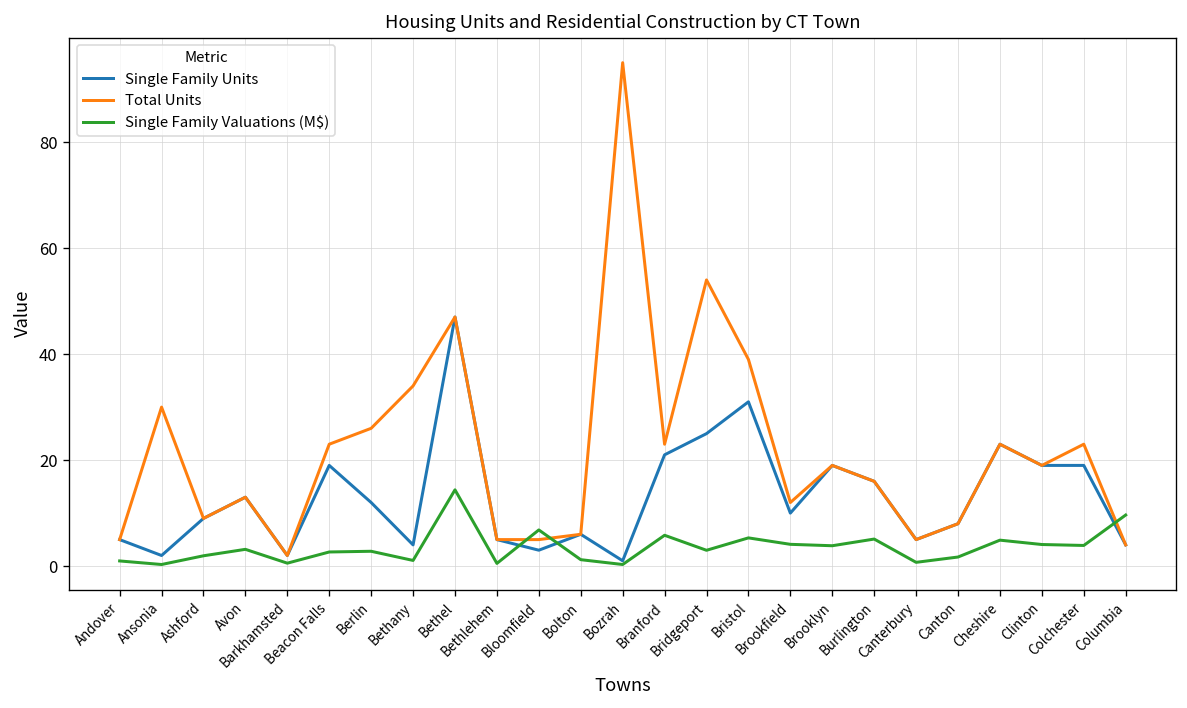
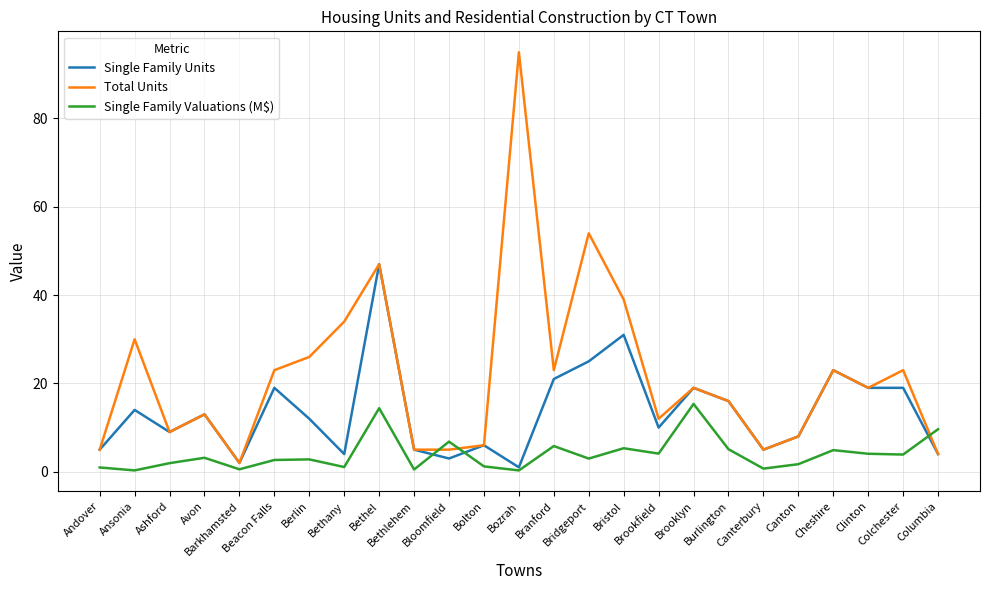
Single Family Units, Ansonia: 2 -> 14
Single Family Valuations (M$), Brooklyn: 4 -> 15
